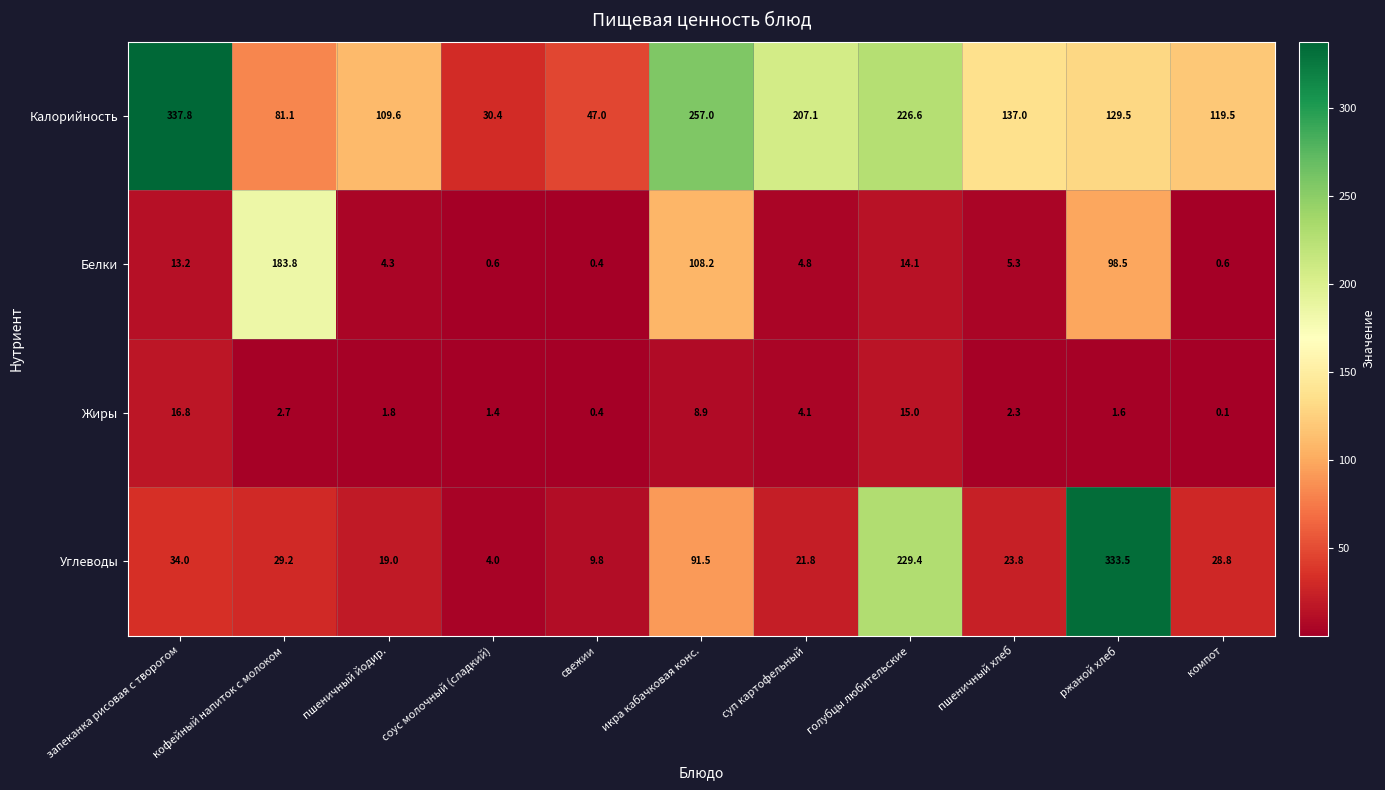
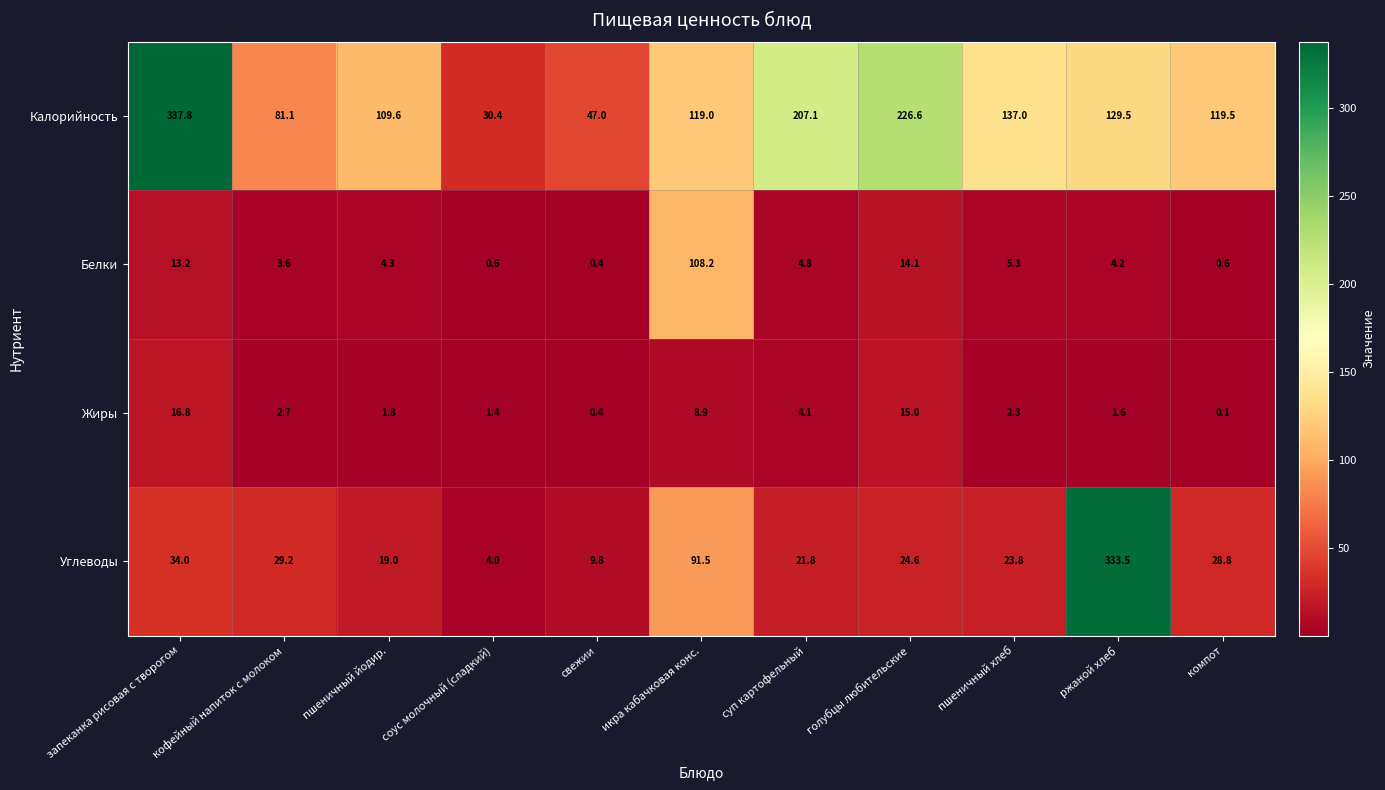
Калорийность, икра кабачковая конс.: 257.0 -> 119.0
Белки, кофейный напиток с молоком: 183.8 -> 3.6
Белки, ржаной хлеб: 98.5 -> 4.2
Углеводы, голубцы любительские: 229.4 -> 24.6
